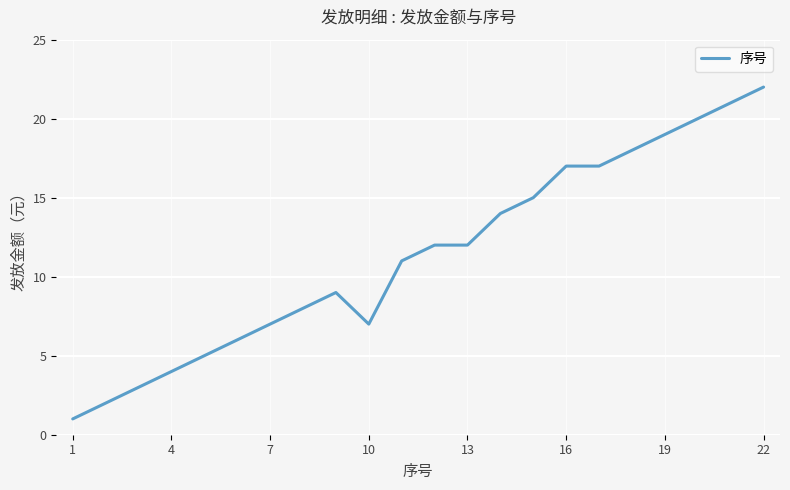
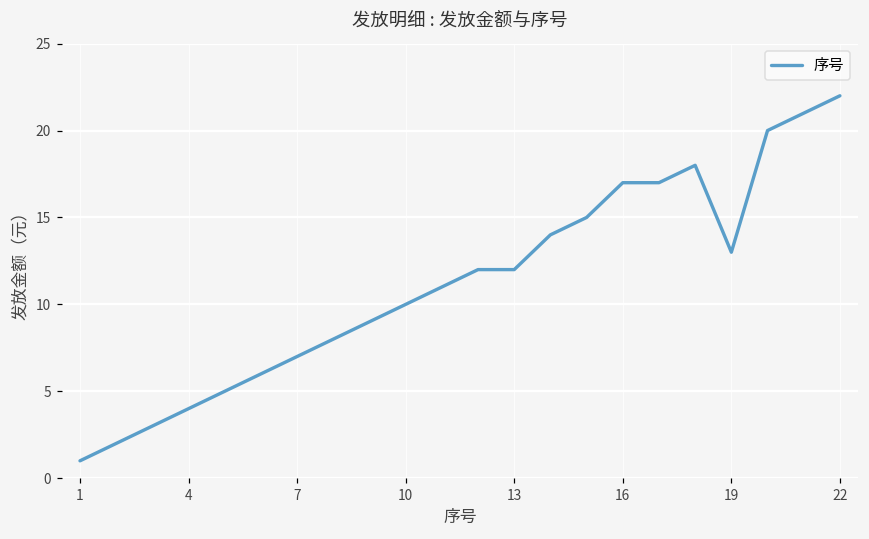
10: 7 -> 10
19: 19 -> 13
